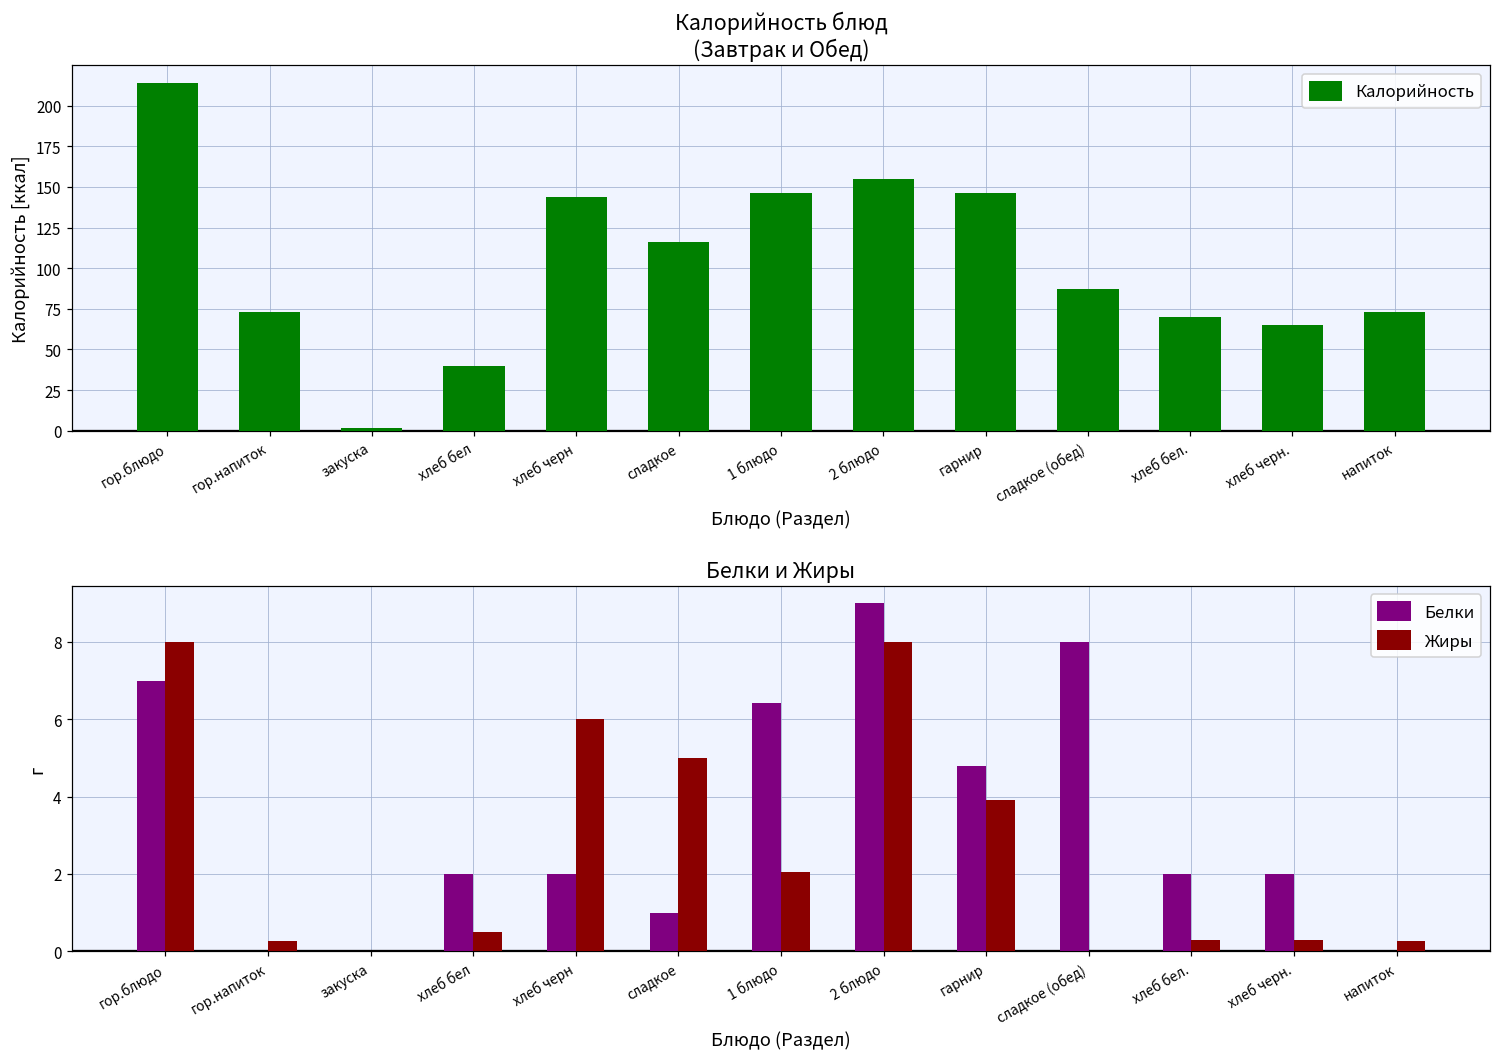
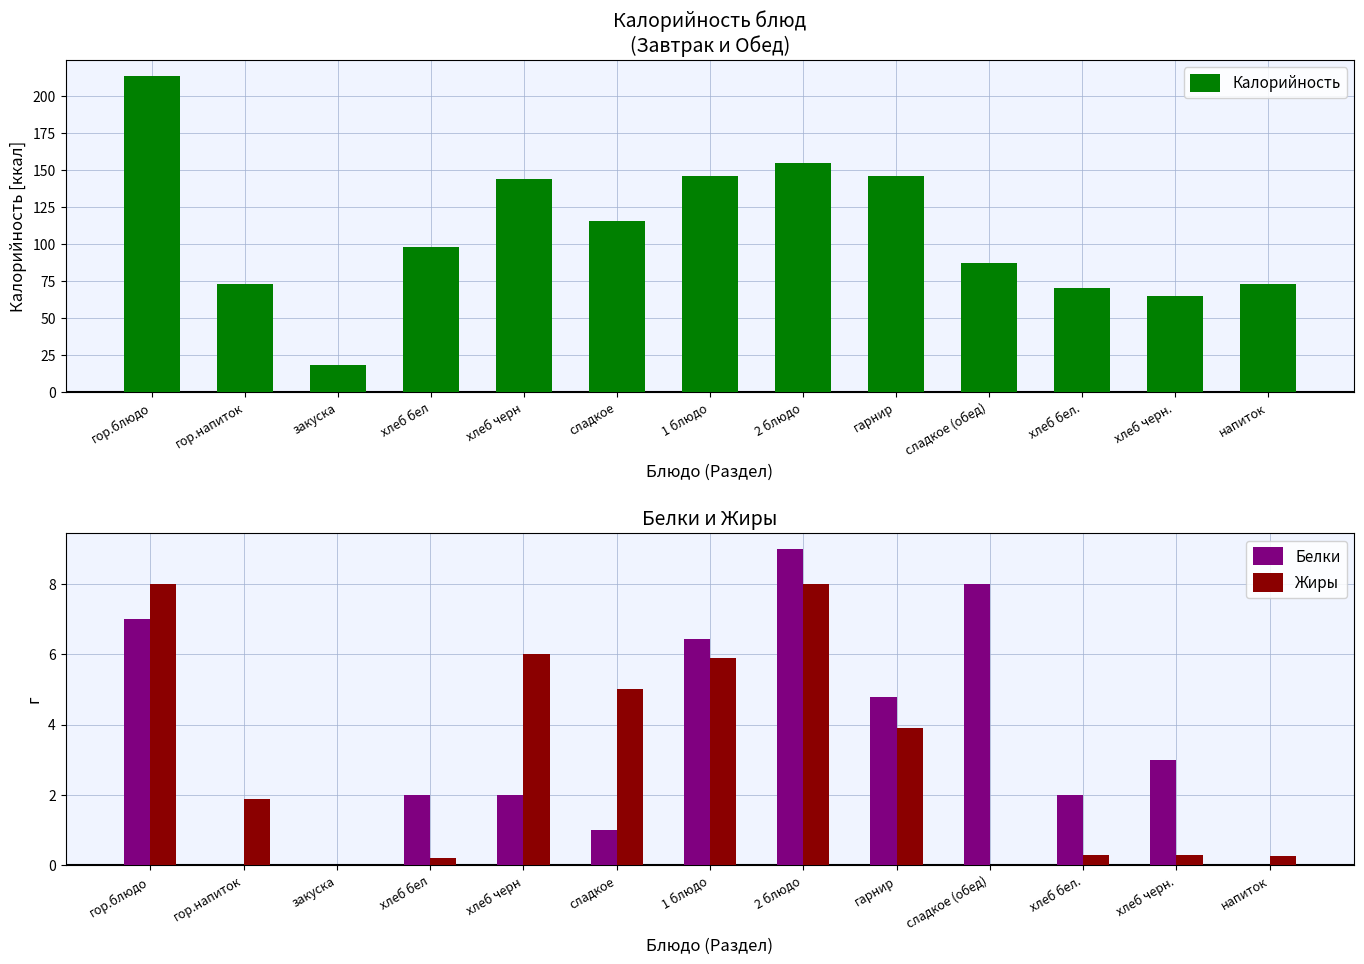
Калорийность блюд (Завтрак и Обед), закуска: 2 -> 18
Калорийность блюд (Завтрак и Обед), хлеб бел: 40 -> 98
Белки и Жиры, Жиры, гор.напиток: 0.3 -> 1.9
Белки и Жиры, Жиры, хлеб бел: 0.5 -> 0.2
Белки и Жиры, Жиры, 1 блюдо: 2.1 -> 5.9
Белки и Жиры, Белки, хлеб черн.: 2 -> 3
